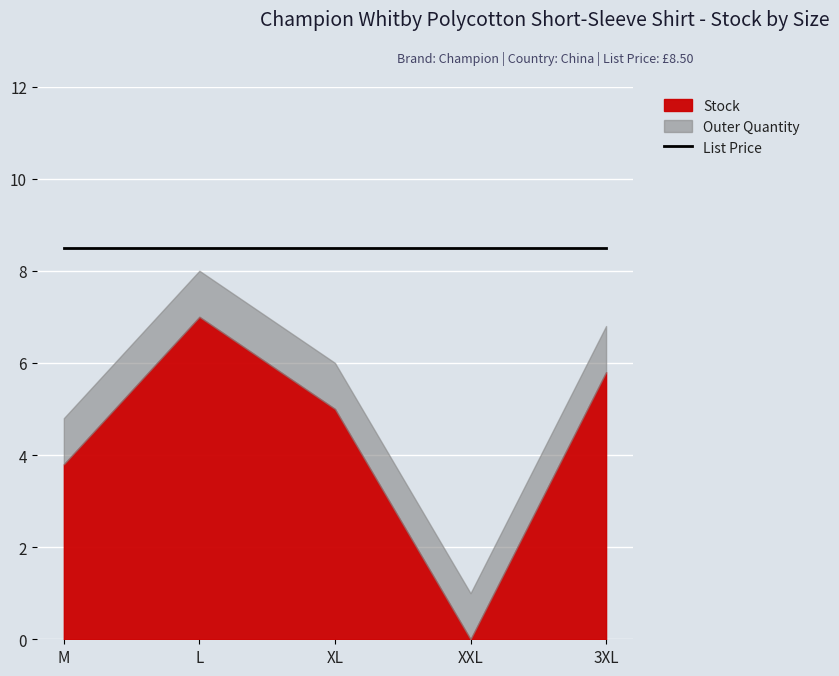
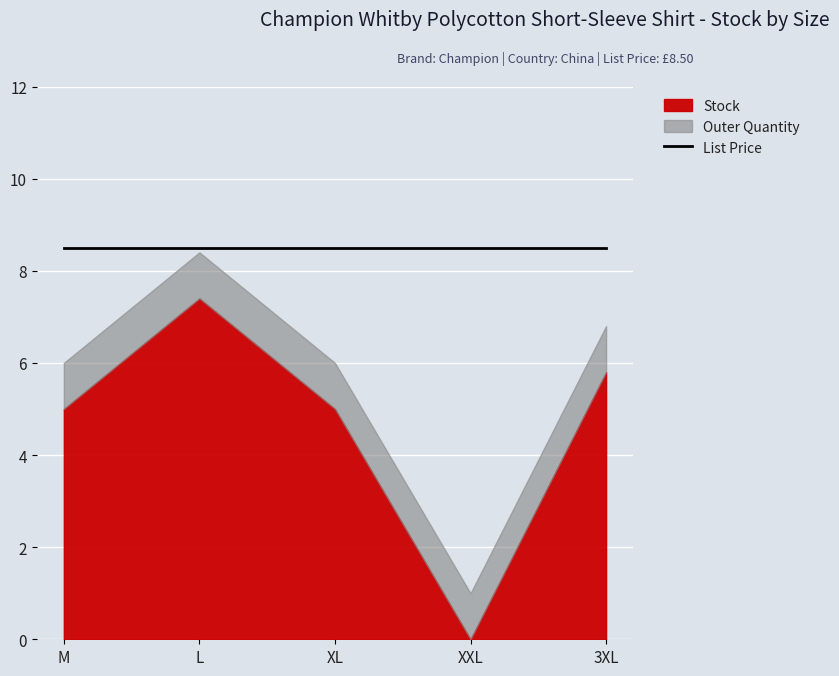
Stock, M: 3.8 -> 5.0
Stock, L: 7.0 -> 7.4
